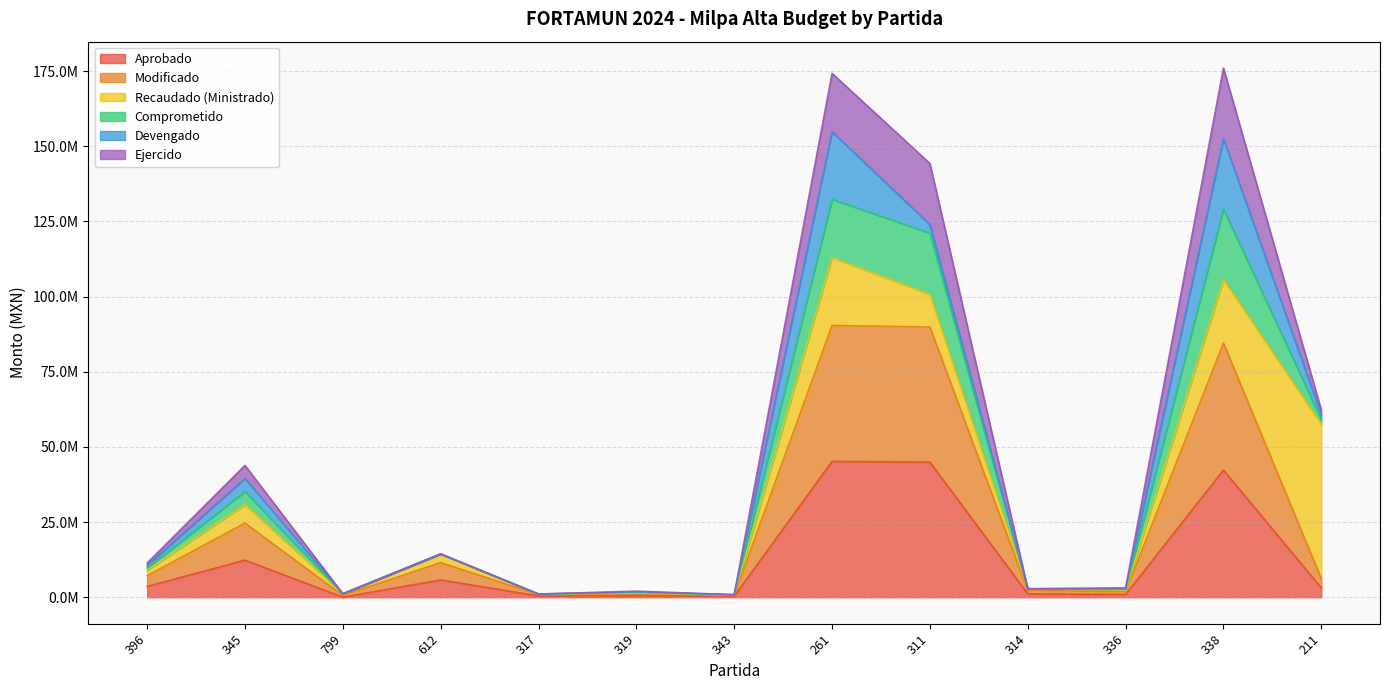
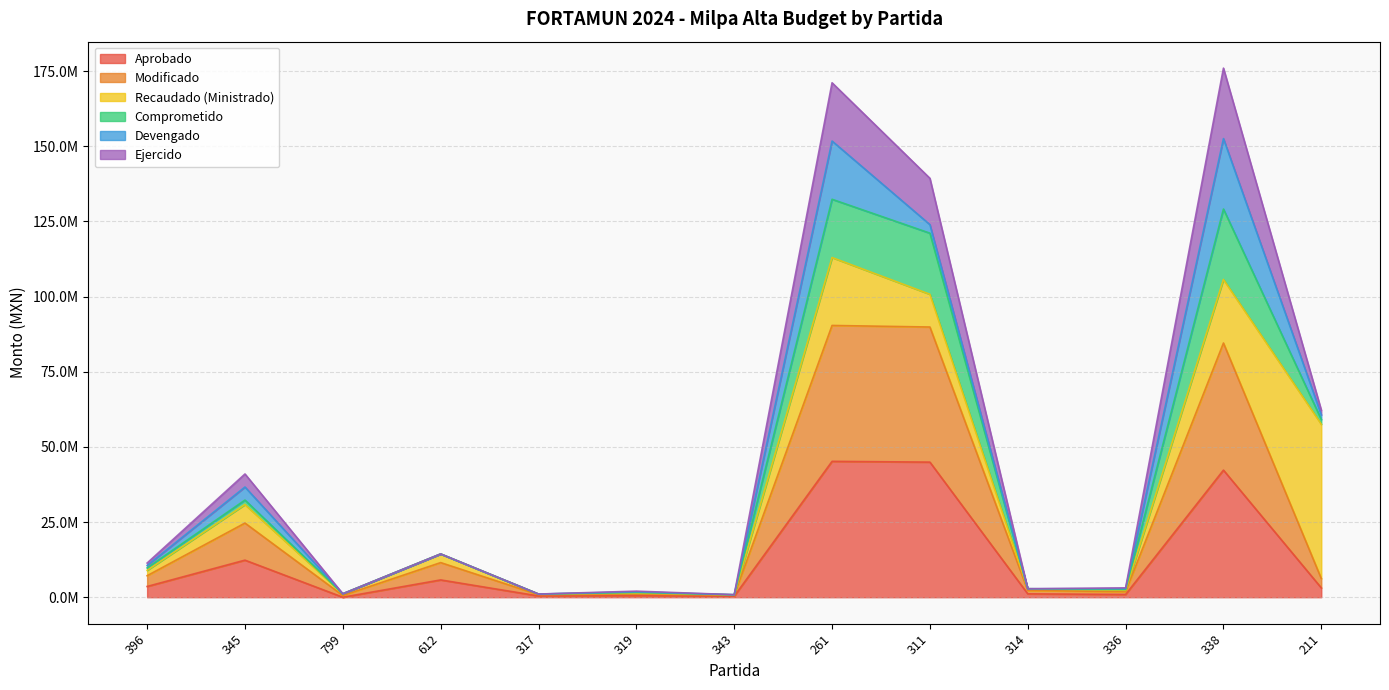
Comprometido, 345: 4000000 -> 1000000
Devengado, 261: 22000000 -> 19000000
Ejercido, 311: 20000000 -> 15000000
